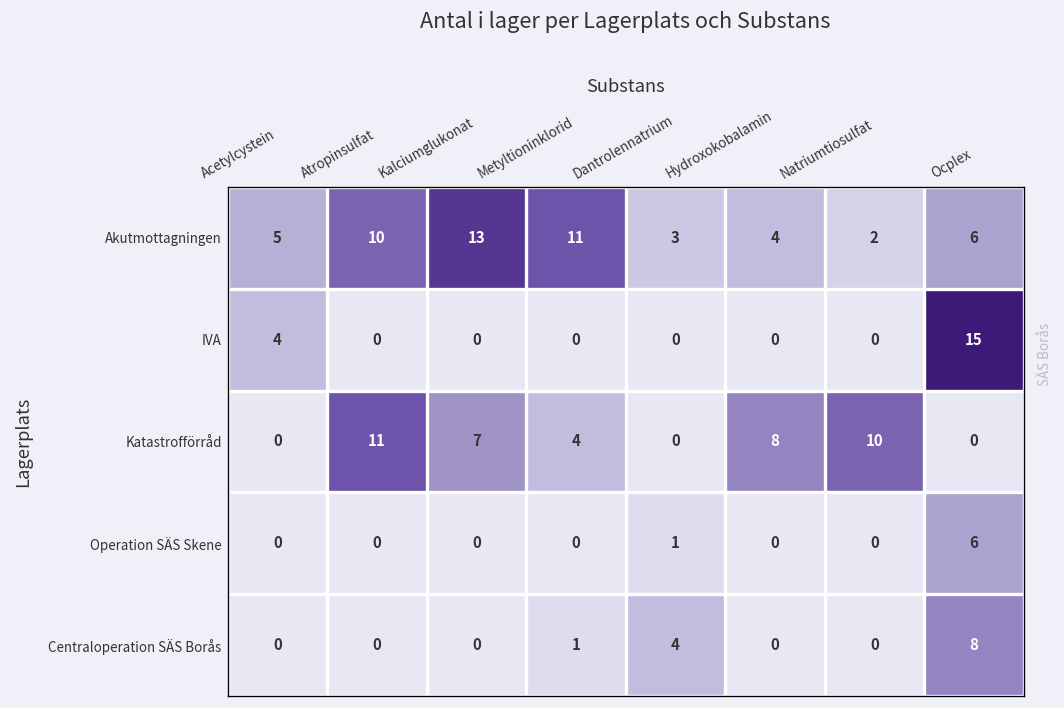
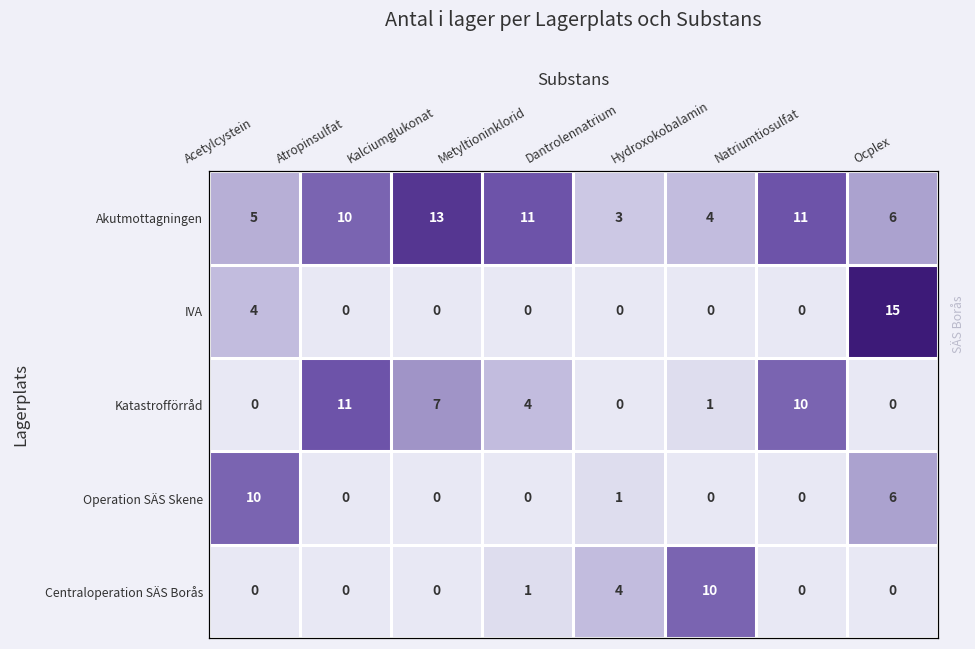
Akutmottagningen, Natriumtiosulfat: 2 -> 11
Katastrofförråd, Hydroxokobalamin: 8 -> 1
Operation SÄS Skene, Acetylcystein: 0 -> 10
Centraloperation SÄS Borås, Hydroxokobalamin: 0 -> 10
Centraloperation SÄS Borås, Ocplex: 8 -> 0
